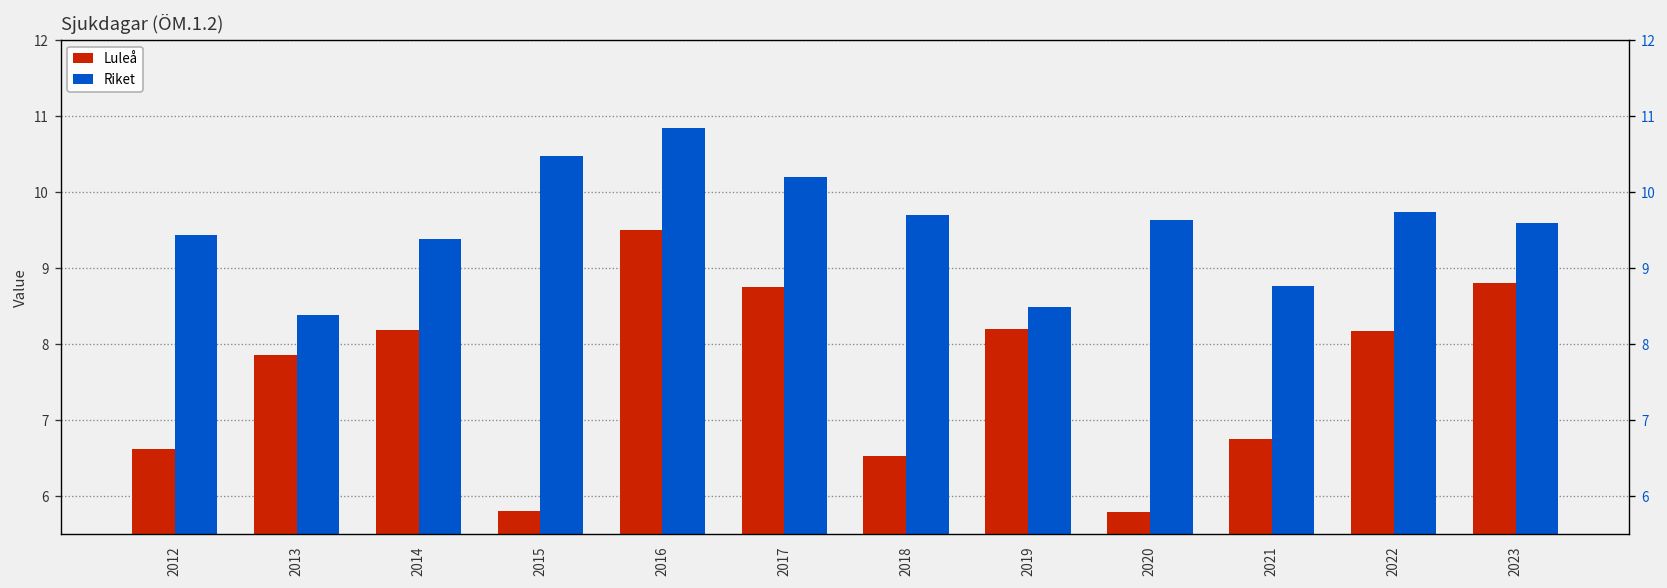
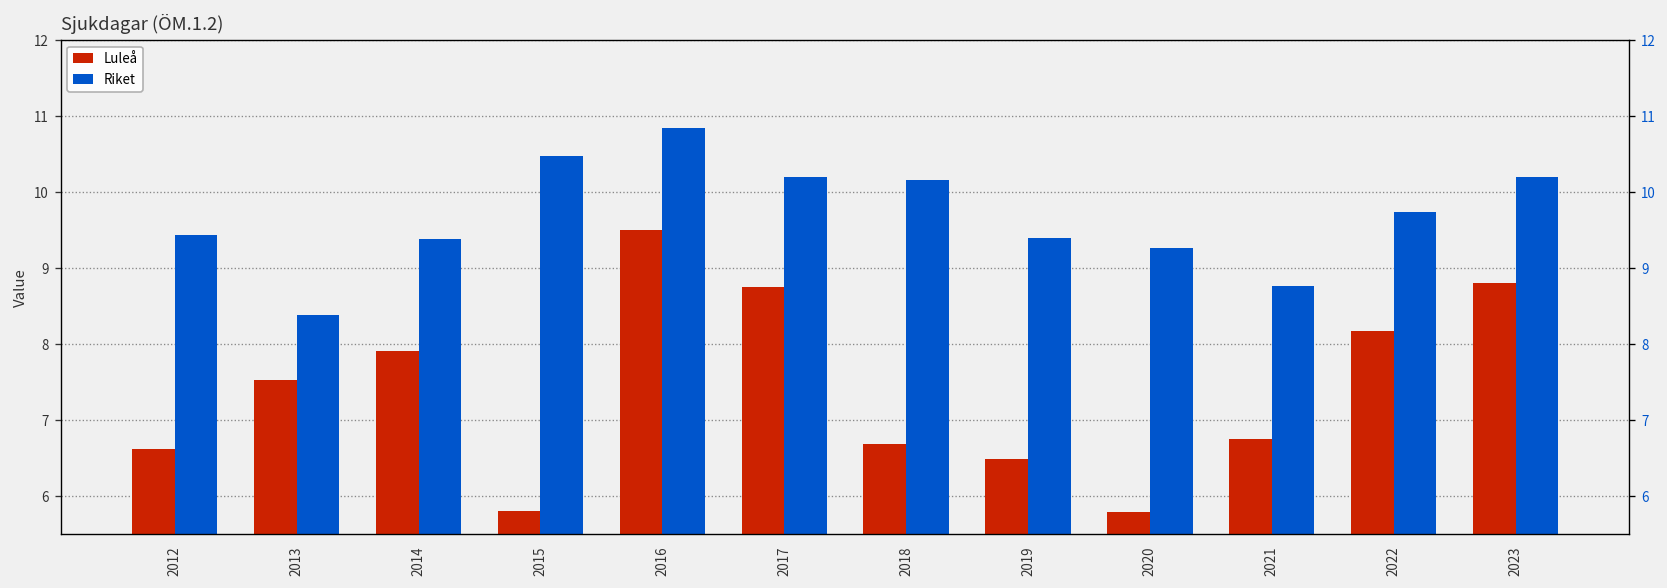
Luleå, 2013: 7.9 -> 7.5
Luleå, 2014: 8.2 -> 7.9
Luleå, 2018: 6.5 -> 6.7
Riket, 2018: 9.7 -> 10.2
Luleå, 2019: 8.2 -> 6.5
Riket, 2019: 8.5 -> 9.4
Riket, 2020: 9.6 -> 9.3
Riket, 2023: 9.6 -> 10.2
